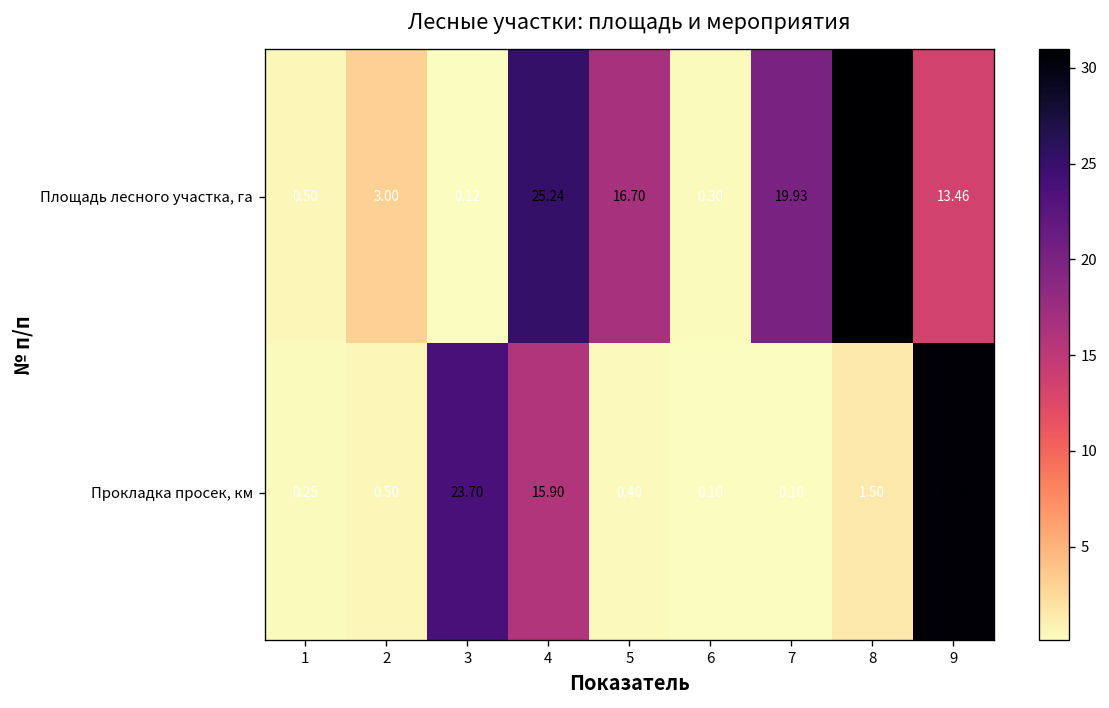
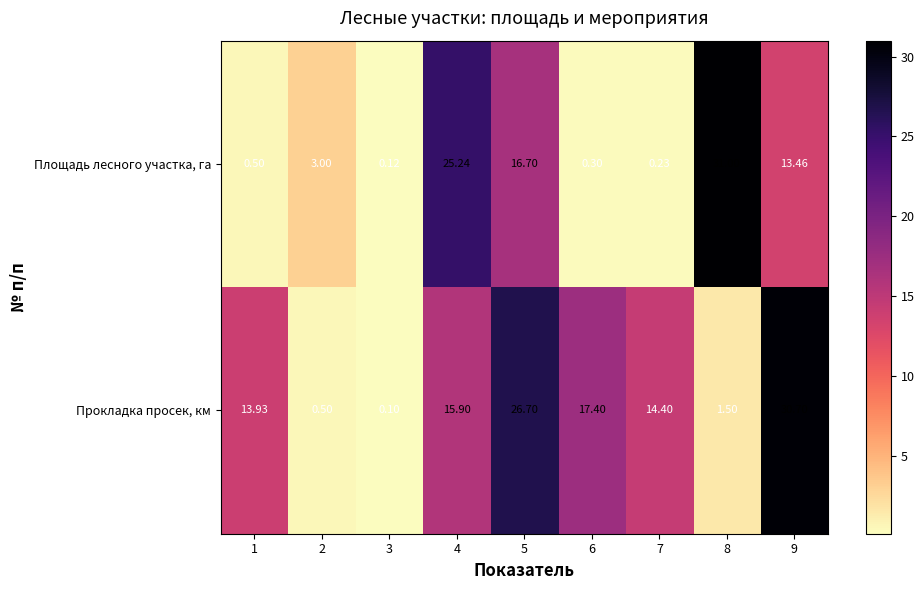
Площадь лесного участка, га, 7: 19.93 -> 0.23
Прокладка просек, км, 1: 0.25 -> 13.93
Прокладка просек, км, 3: 23.70 -> 0.10
Прокладка просек, км, 5: 0.40 -> 26.70
Прокладка просек, км, 6: 0.10 -> 17.40
Прокладка просек, км, 7: 0.10 -> 14.40
